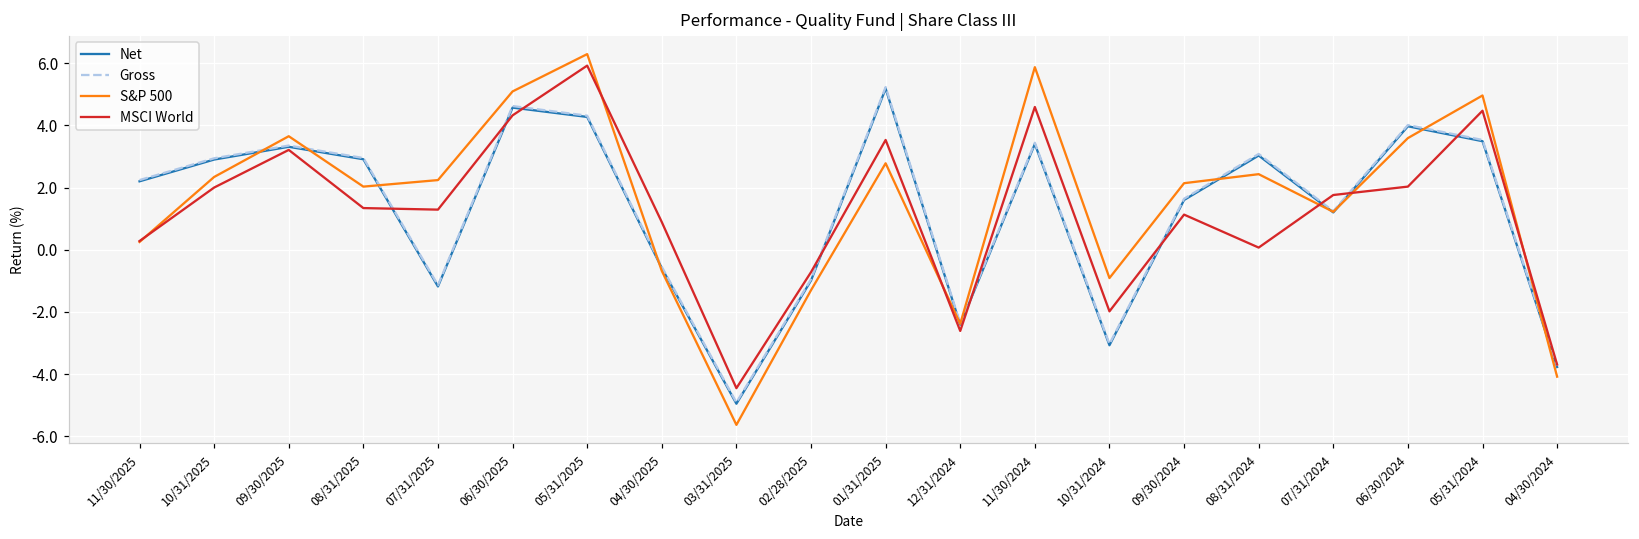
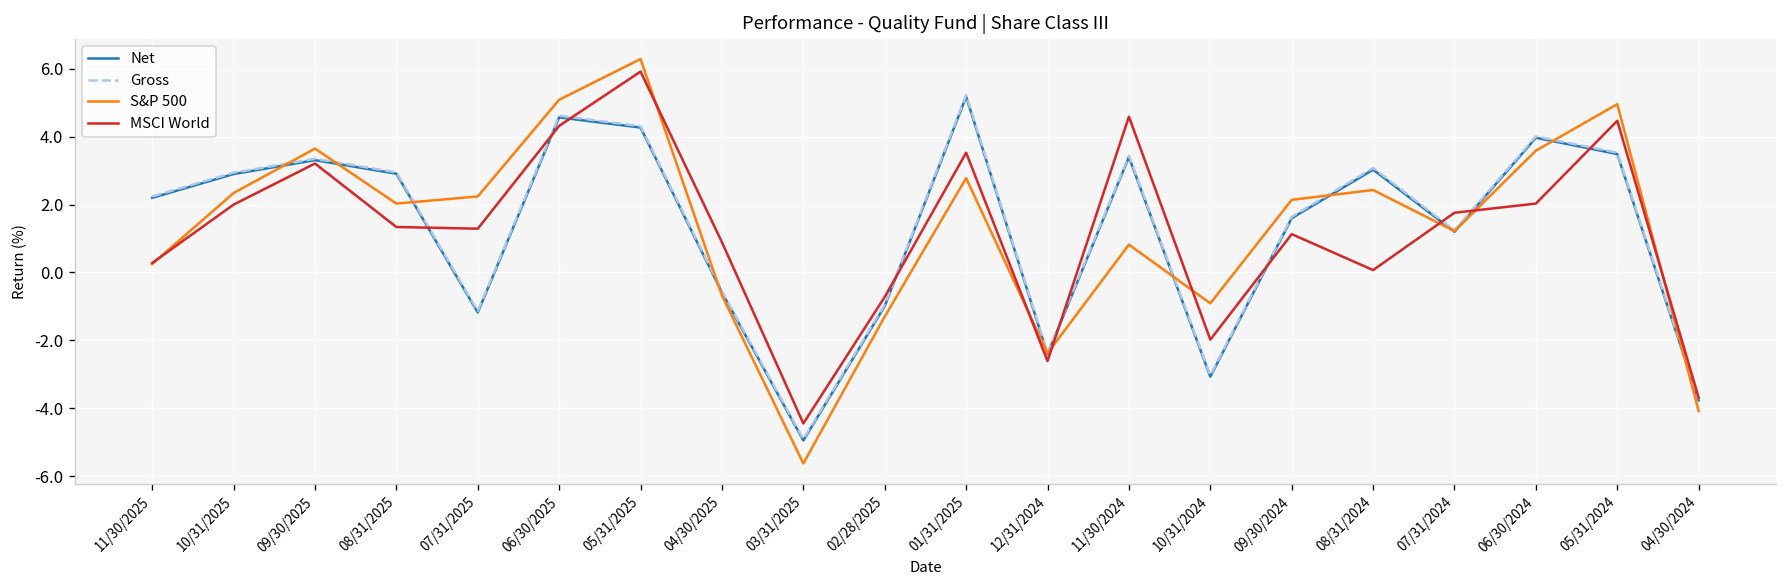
S&P 500, 11/30/2024: 5.9 -> 0.8
